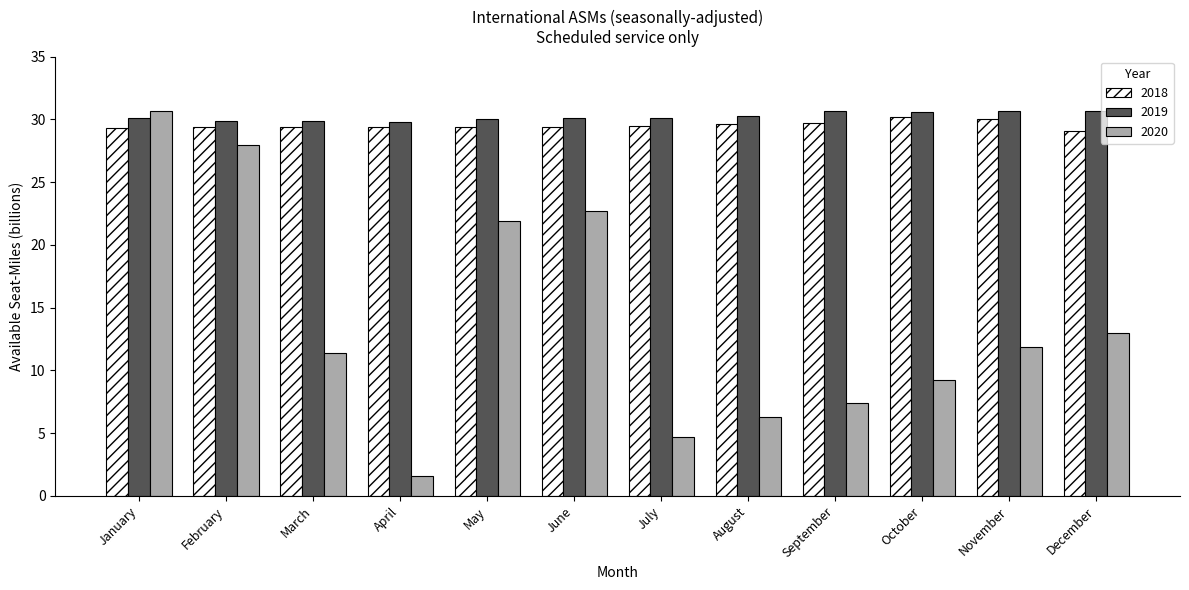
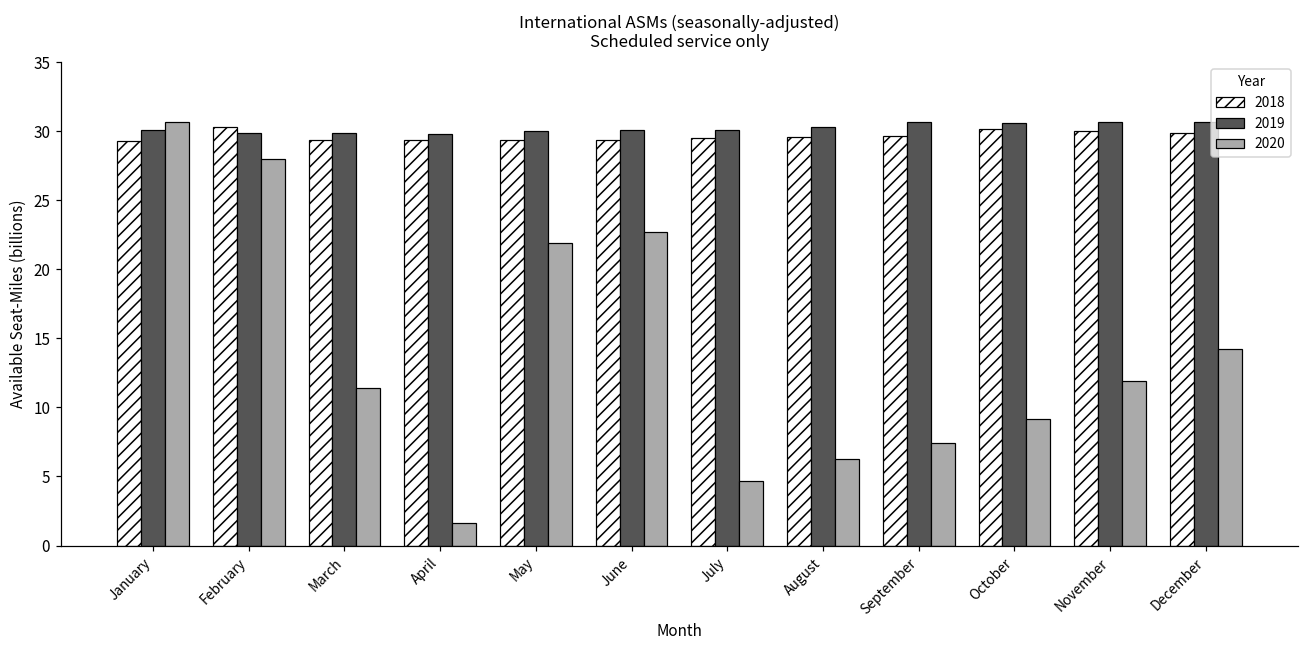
2018, February: 29.4 -> 30.3
2018, December: 29.1 -> 29.9
2020, December: 13.0 -> 14.2
